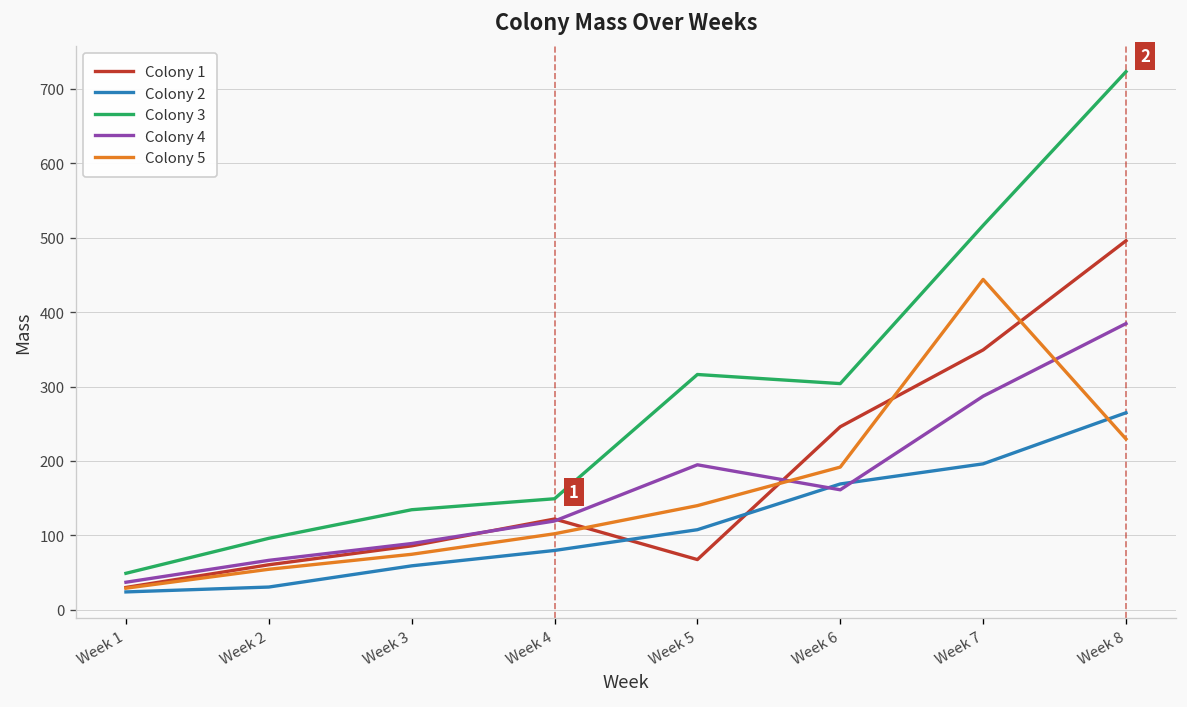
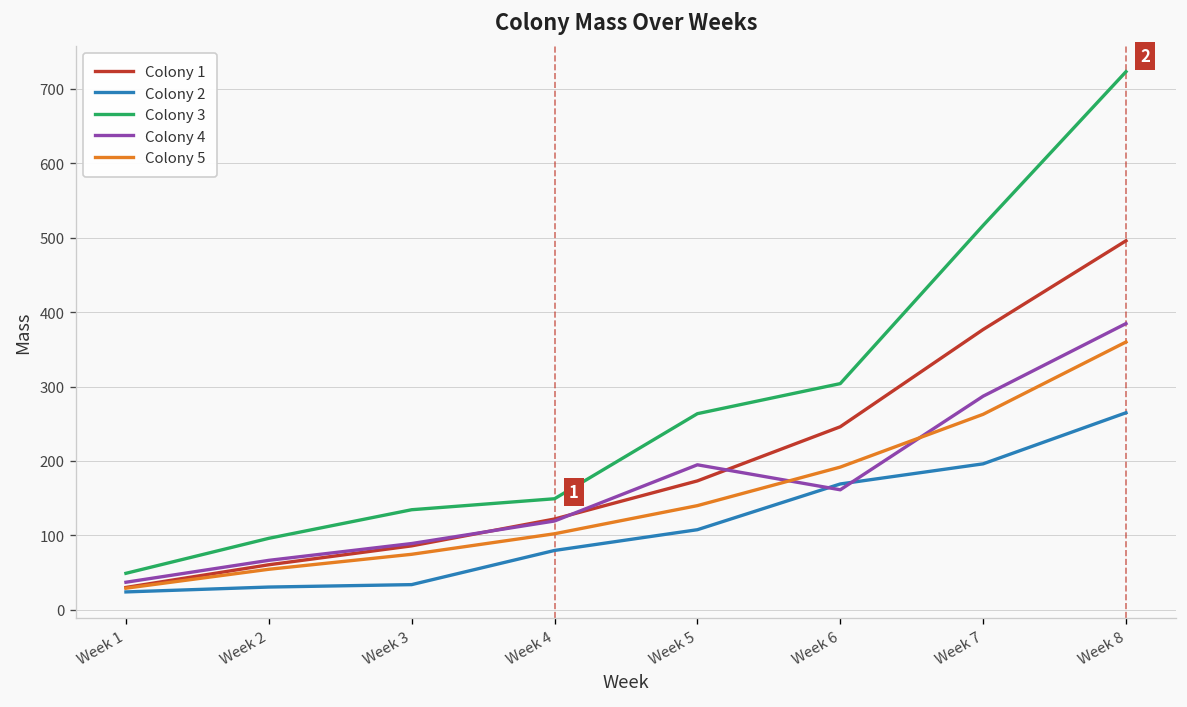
Colony 2, Week 3: 60 -> 30
Colony 1, Week 5: 70 -> 170
Colony 3, Week 5: 320 -> 260
Colony 1, Week 7: 350 -> 380
Colony 5, Week 7: 440 -> 260
Colony 5, Week 8: 230 -> 360
